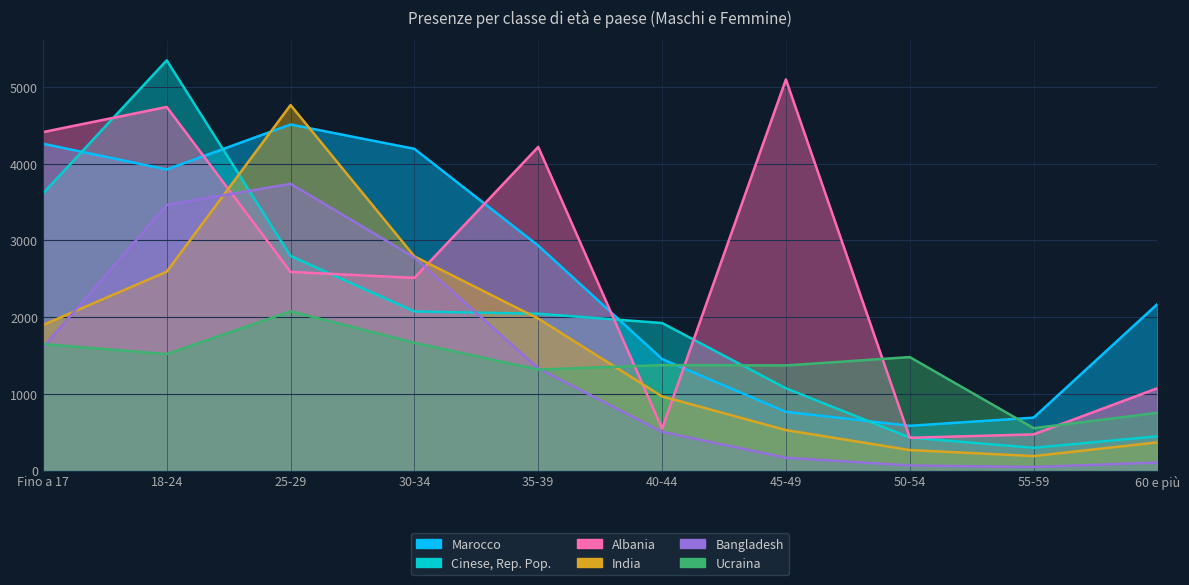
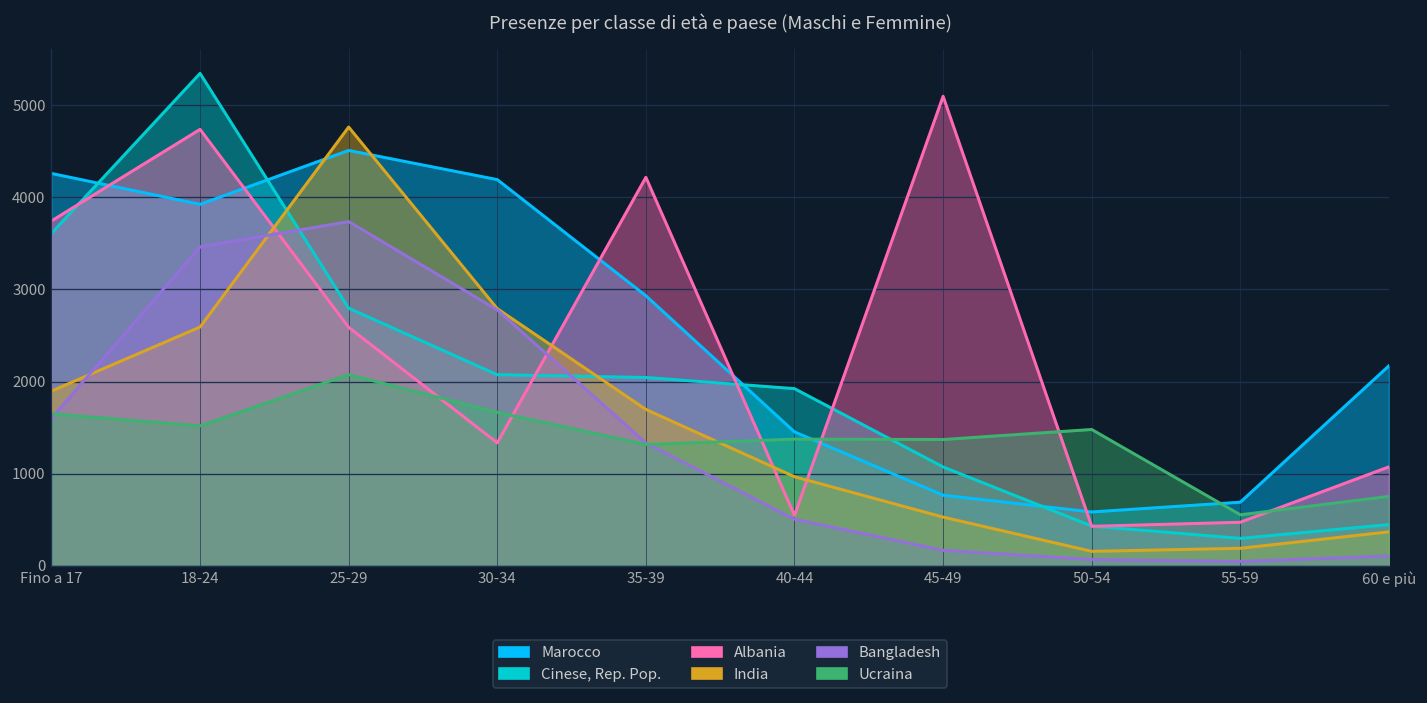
Albania, Fino a 17: 4400 -> 3700
Albania, 30-34: 2500 -> 1300
India, 35-39: 2000 -> 1700
India, 50-54: 300 -> 200
